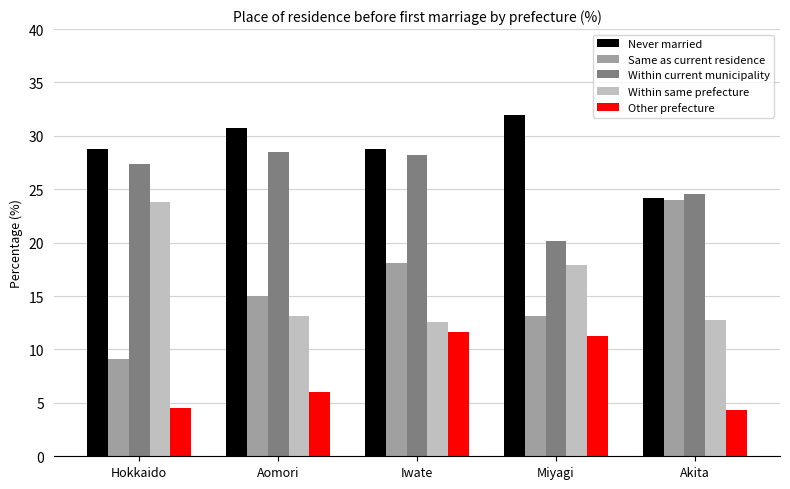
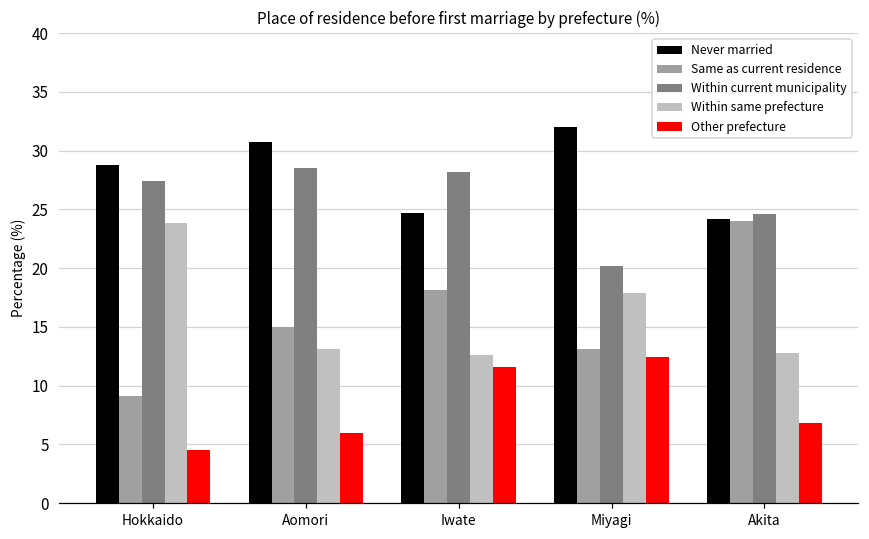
Never married, Iwate: 28.8 -> 24.7
Other prefecture, Miyagi: 11.3 -> 12.4
Other prefecture, Akita: 4.3 -> 6.8
